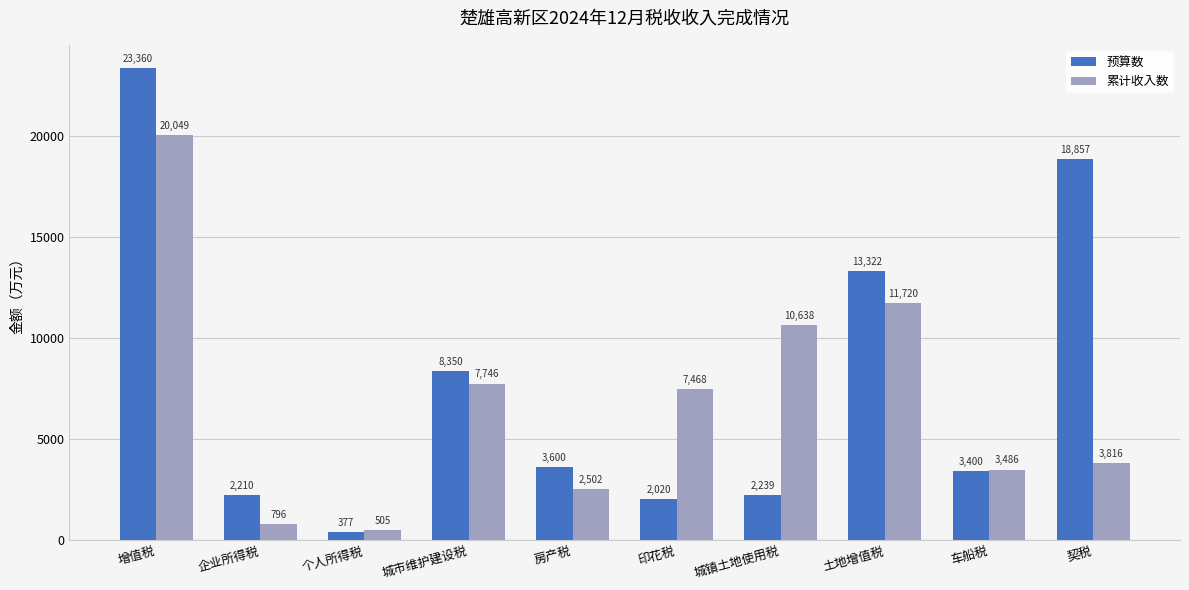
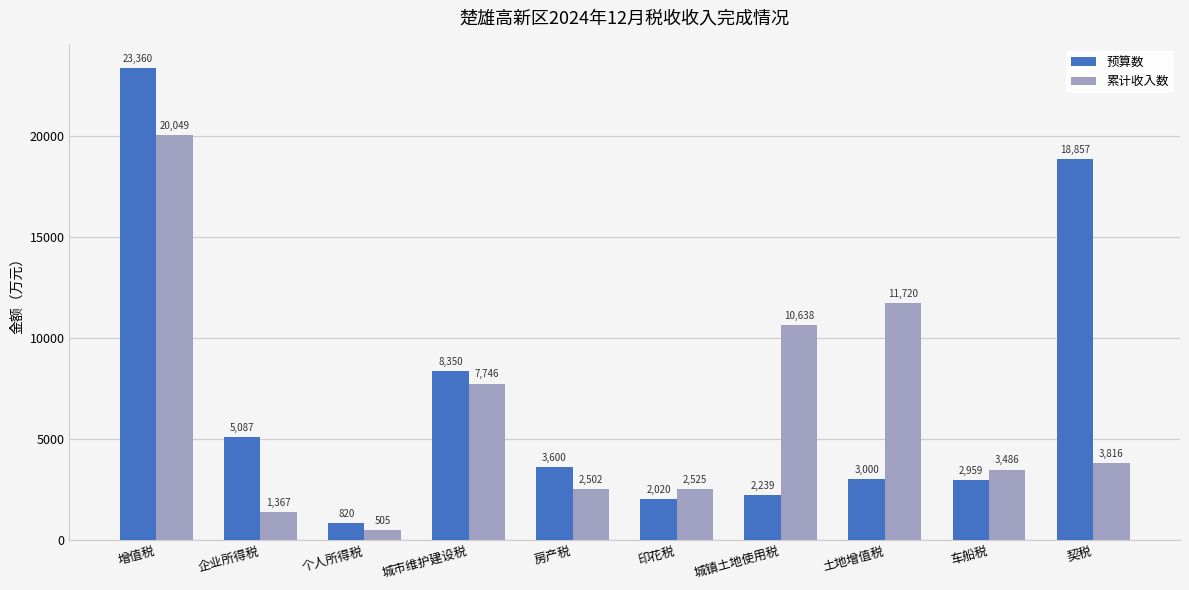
预算数, 企业所得税: 2,210 -> 5,087
累计收入数, 企业所得税: 796 -> 1,367
预算数, 个人所得税: 377 -> 820
累计收入数, 印花税: 7,468 -> 2,525
预算数, 土地增值税: 13,322 -> 3,000
预算数, 车船税: 3,400 -> 2,959
